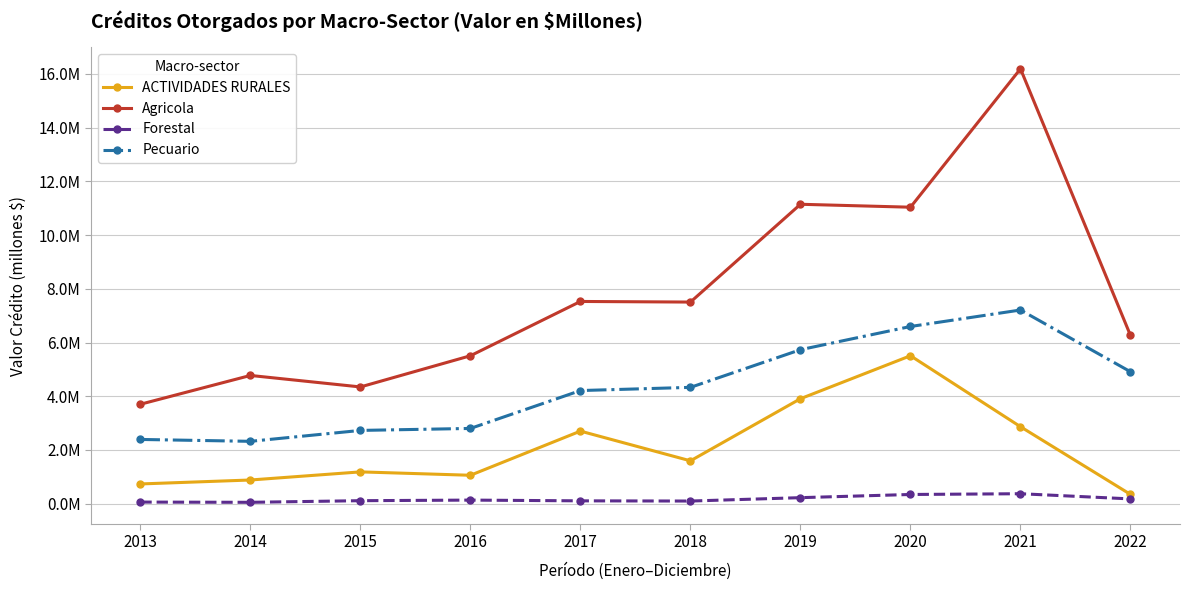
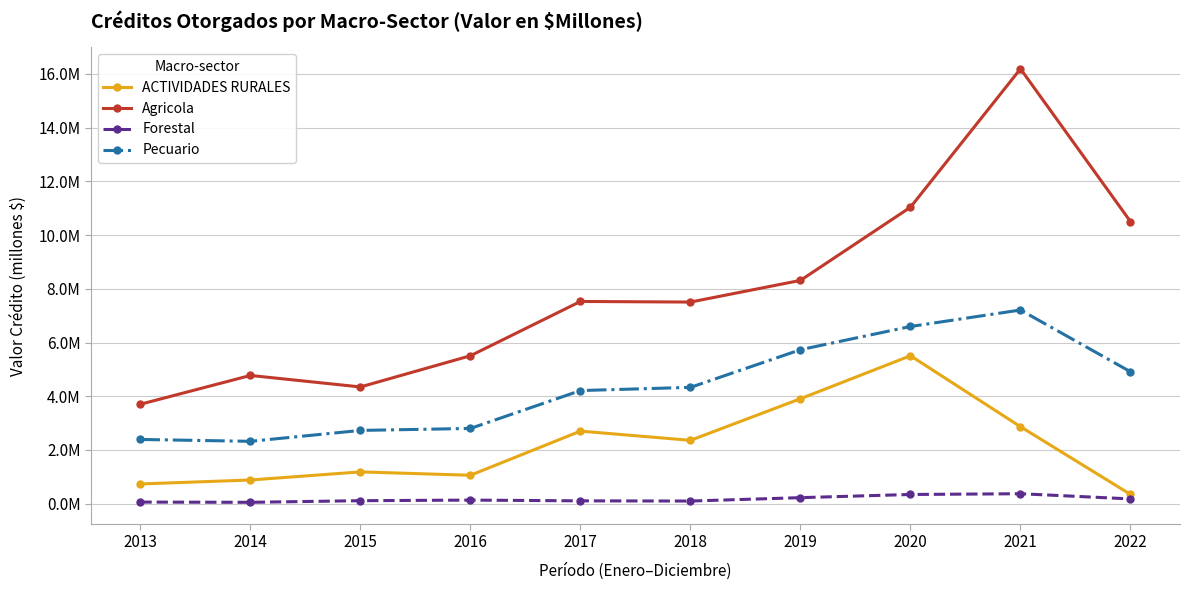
ACTIVIDADES RURALES, 2018: 1600000 -> 2400000
Agricola, 2019: 11100000 -> 8300000
Agricola, 2022: 6300000 -> 10500000
